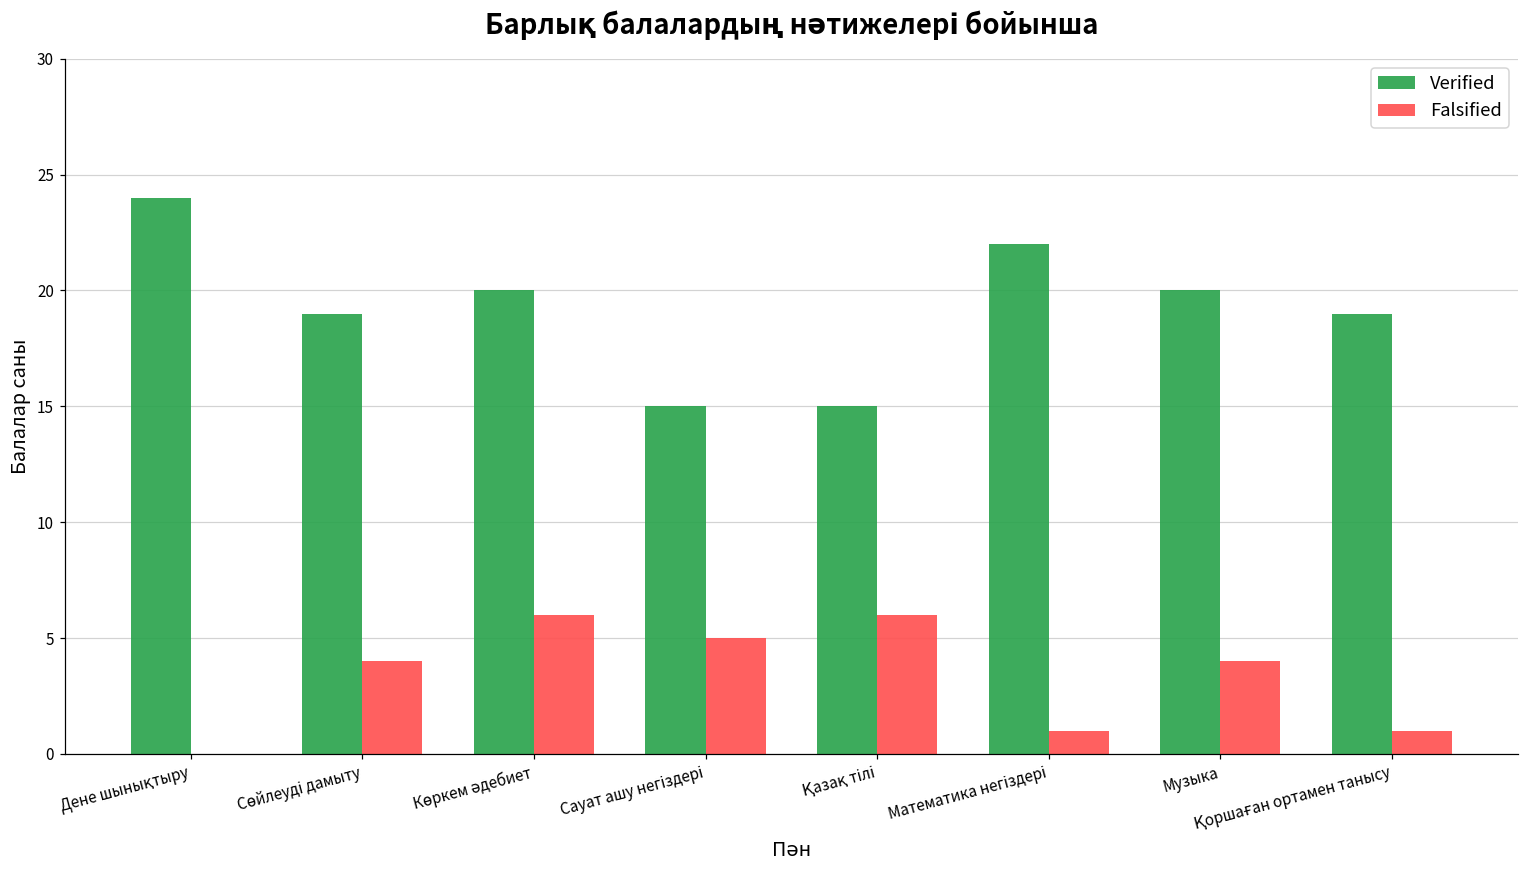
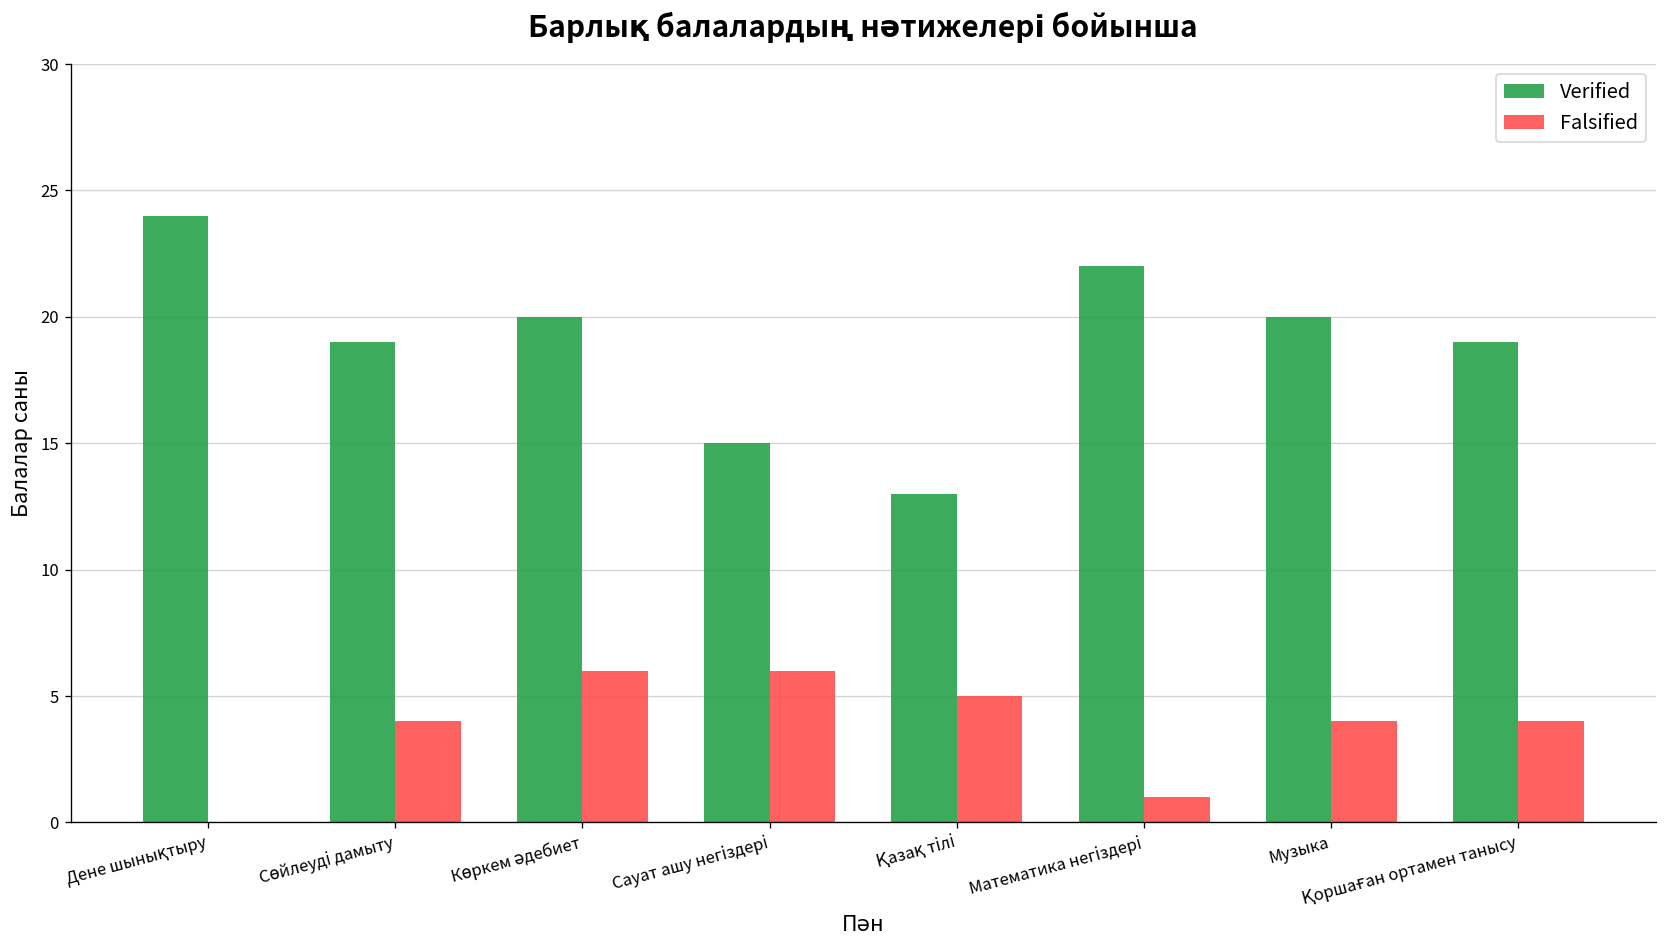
Falsified, Сауат ашу негіздері: 5 -> 6
Verified, Қазақ тілі: 15 -> 13
Falsified, Қазақ тілі: 6 -> 5
Falsified, Қоршаған ортамен танысу: 1 -> 4
